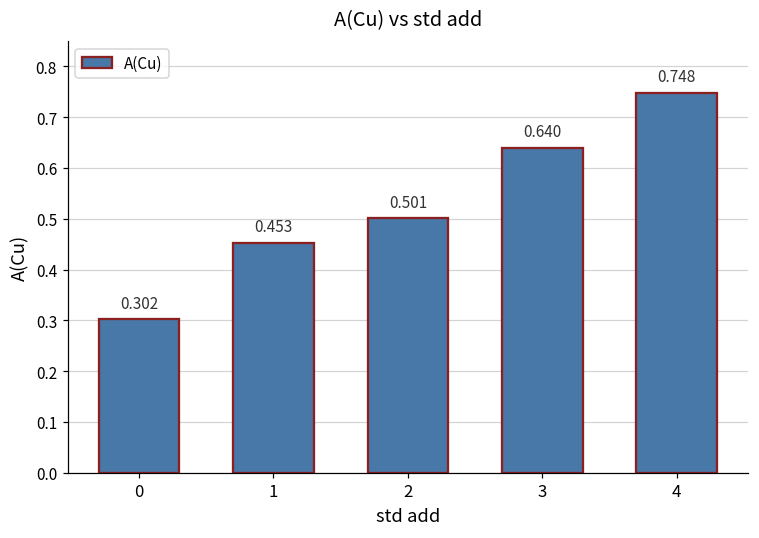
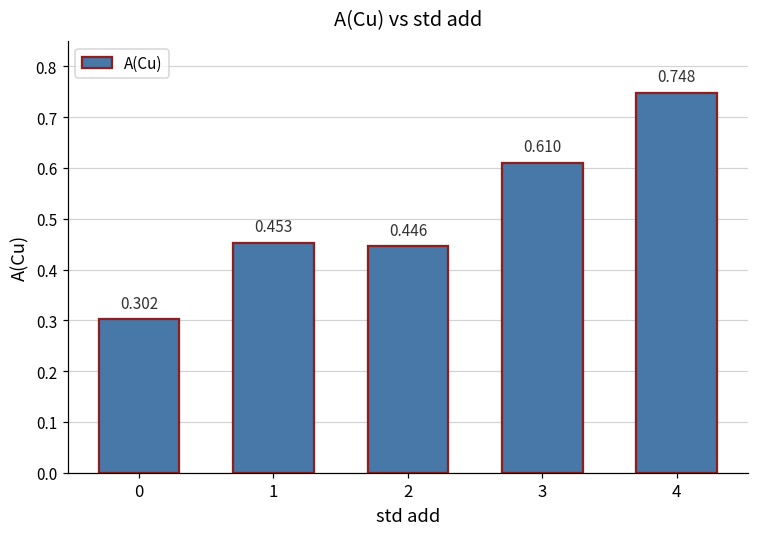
2: 0.501 -> 0.446
3: 0.640 -> 0.610
